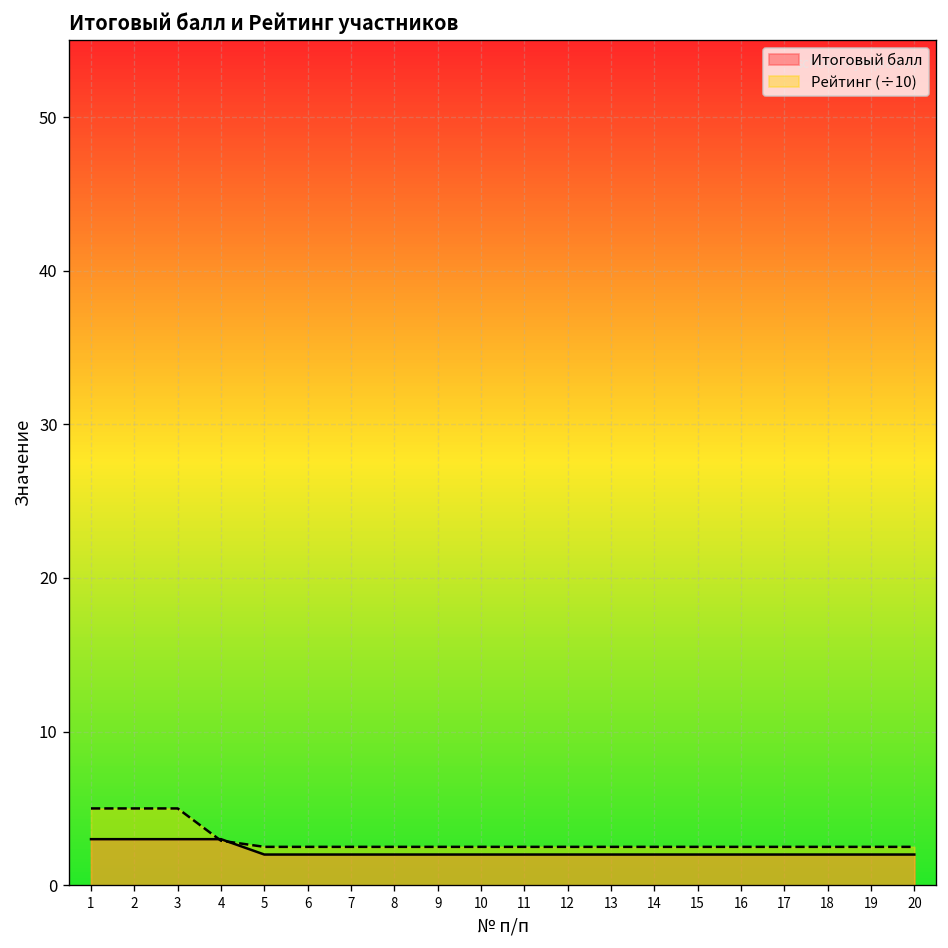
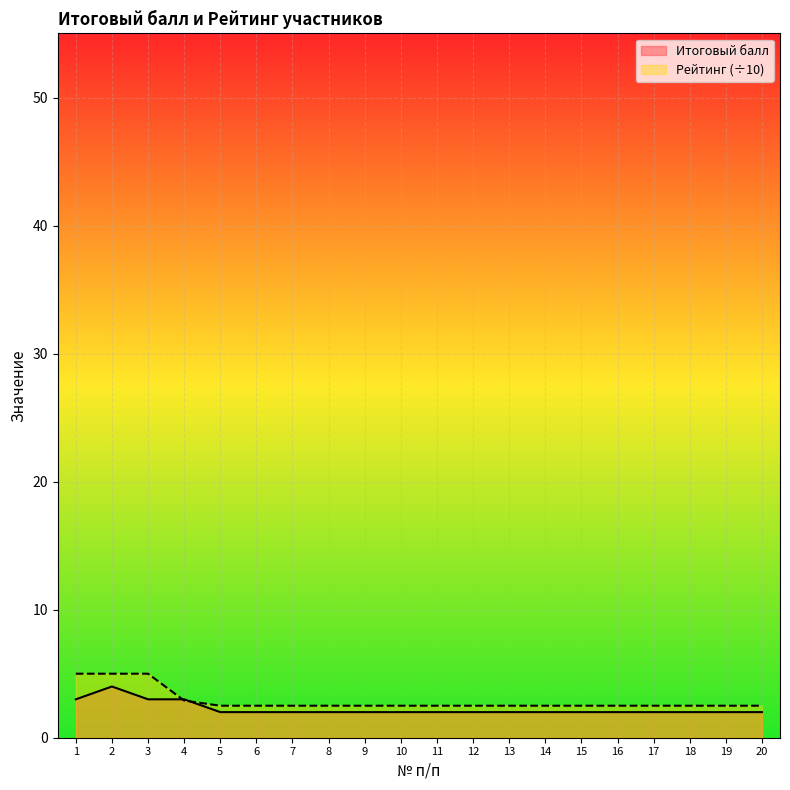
Итоговый балл, 2: 3 -> 4
